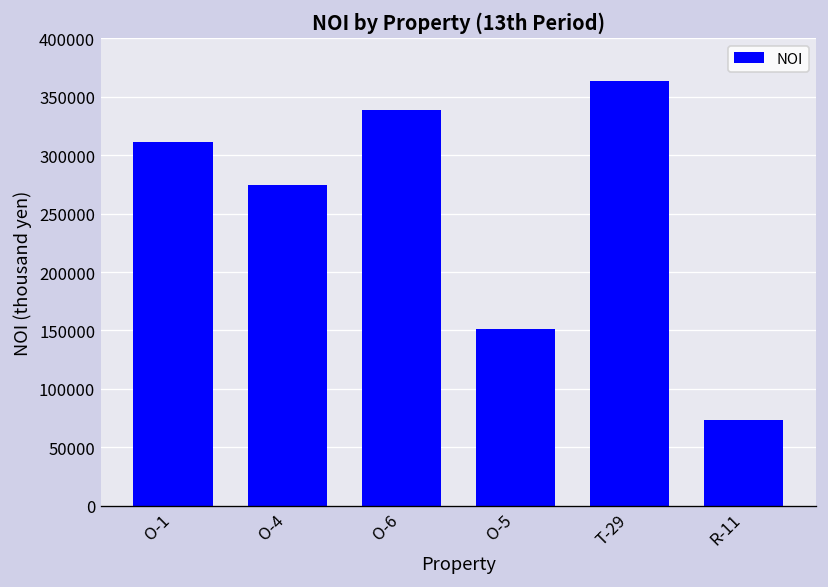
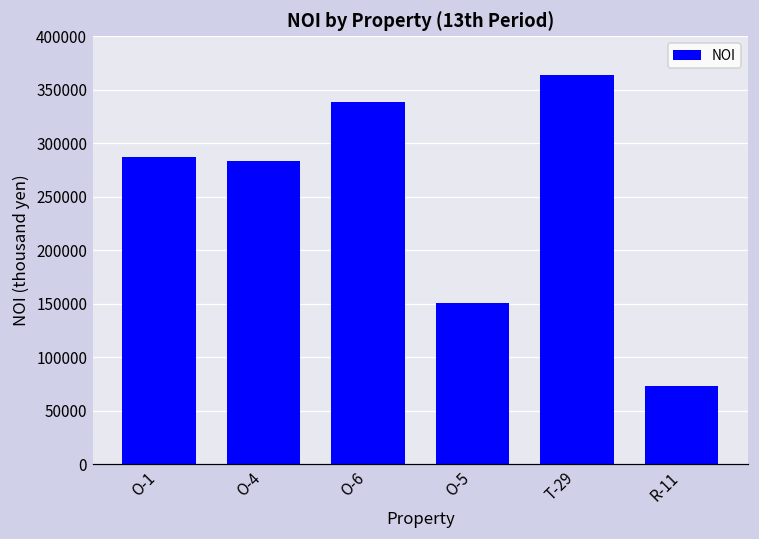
O-1: 310000 -> 290000
O-4: 270000 -> 280000
